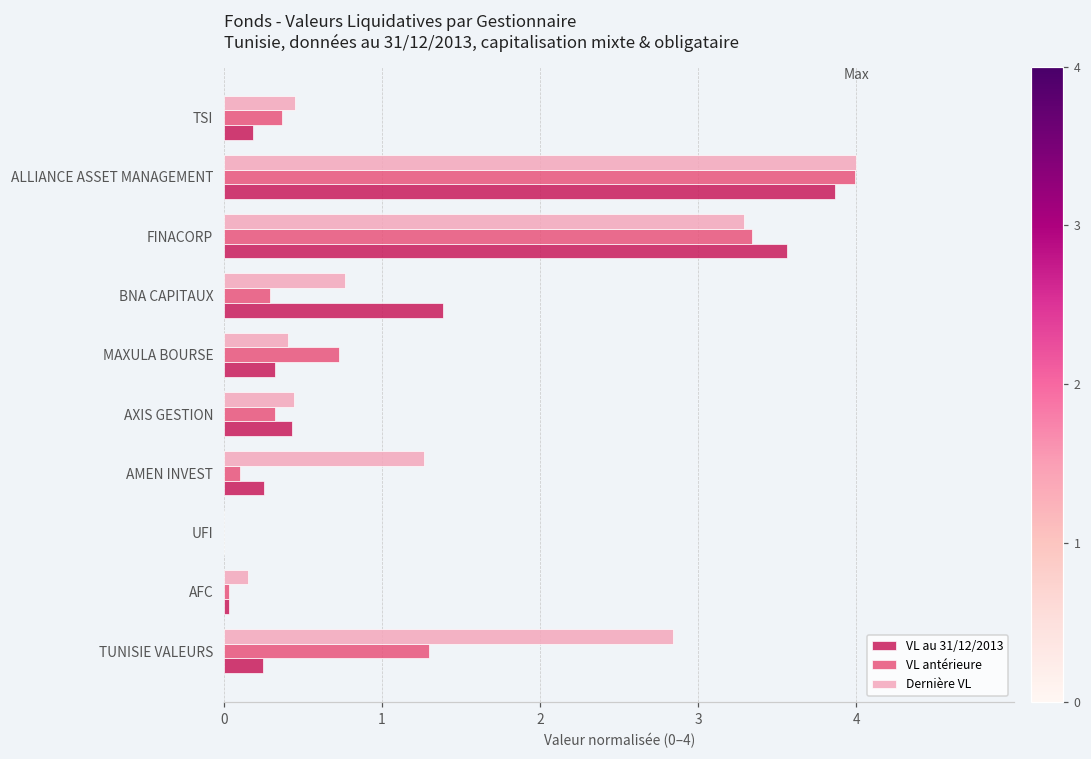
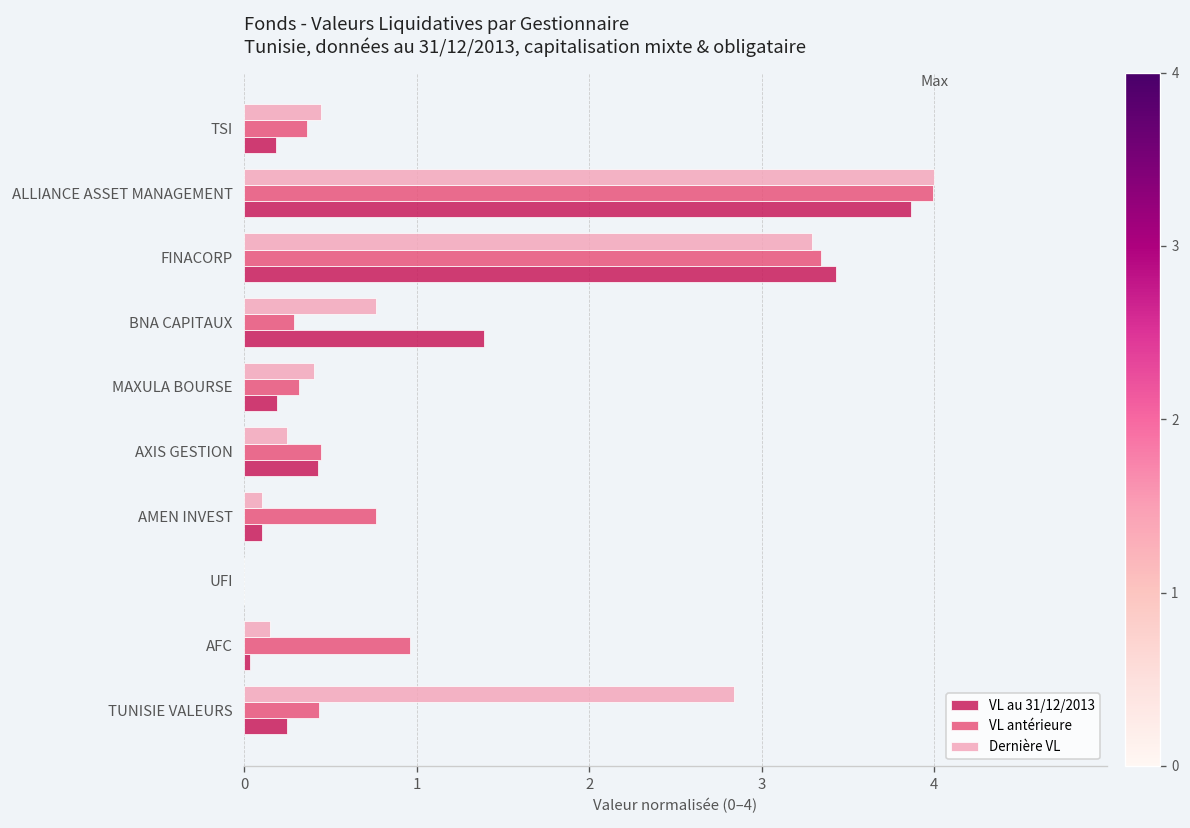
VL au 31/12/2013, FINACORP: 3.56 -> 3.43
VL antérieure, MAXULA BOURSE: 0.72 -> 0.32
VL au 31/12/2013, MAXULA BOURSE: 0.32 -> 0.19
Dernière VL, AXIS GESTION: 0.44 -> 0.25
VL antérieure, AXIS GESTION: 0.33 -> 0.44
Dernière VL, AMEN INVEST: 1.27 -> 0.10
VL antérieure, AMEN INVEST: 0.10 -> 0.76
VL au 31/12/2013, AMEN INVEST: 0.25 -> 0.10
VL antérieure, AFC: 0.03 -> 0.96
VL antérieure, TUNISIE VALEURS: 1.30 -> 0.43
